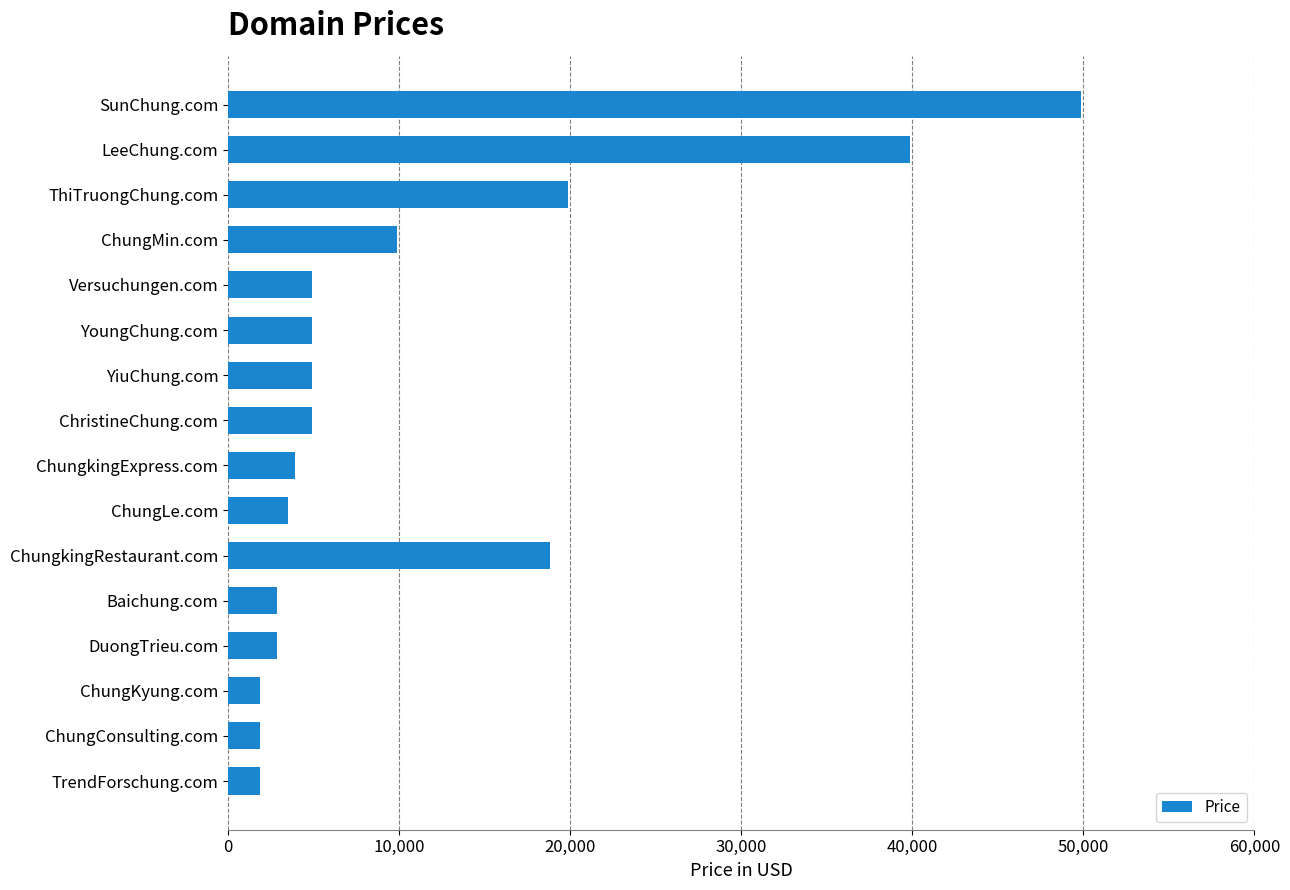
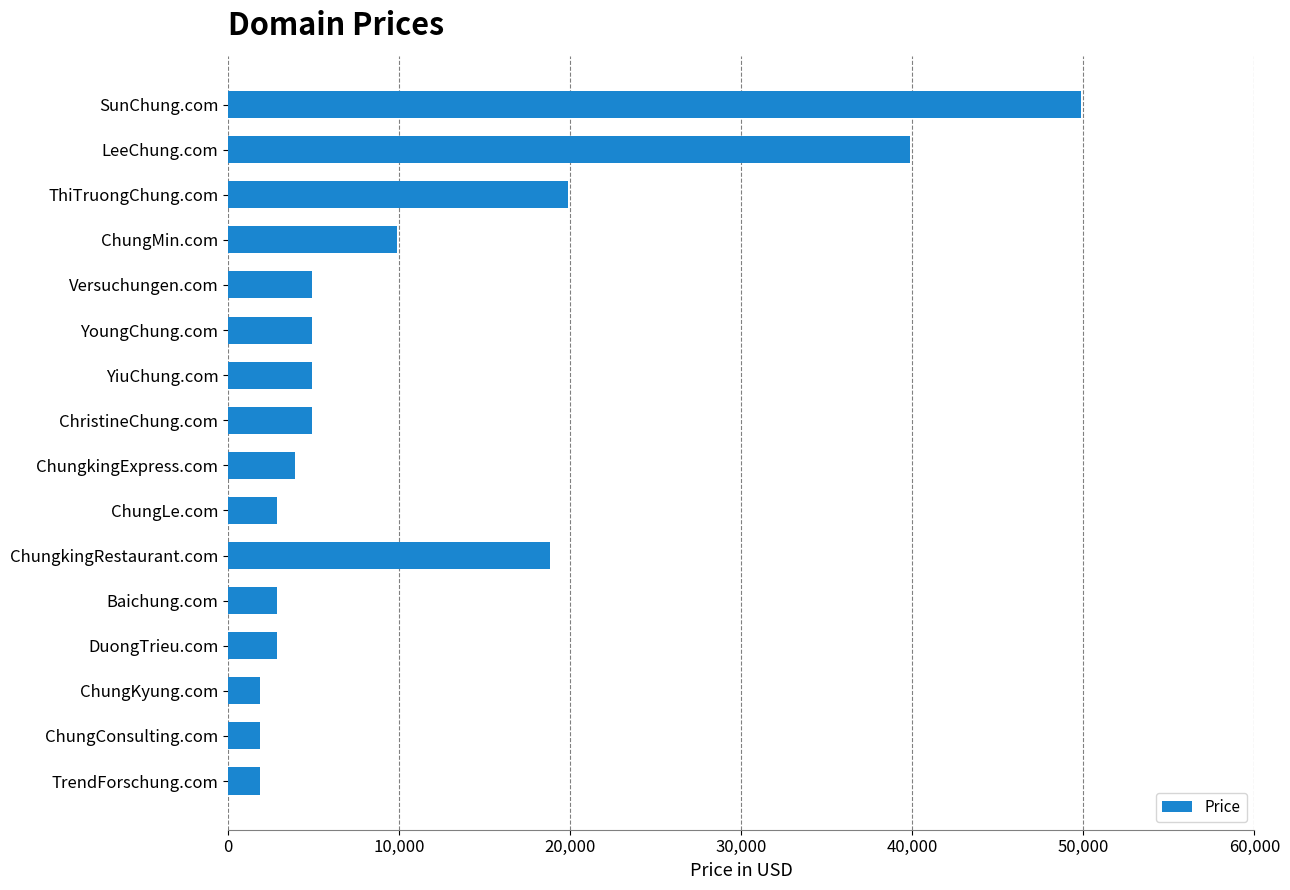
ChungLe.com: 3,500 -> 2,900
